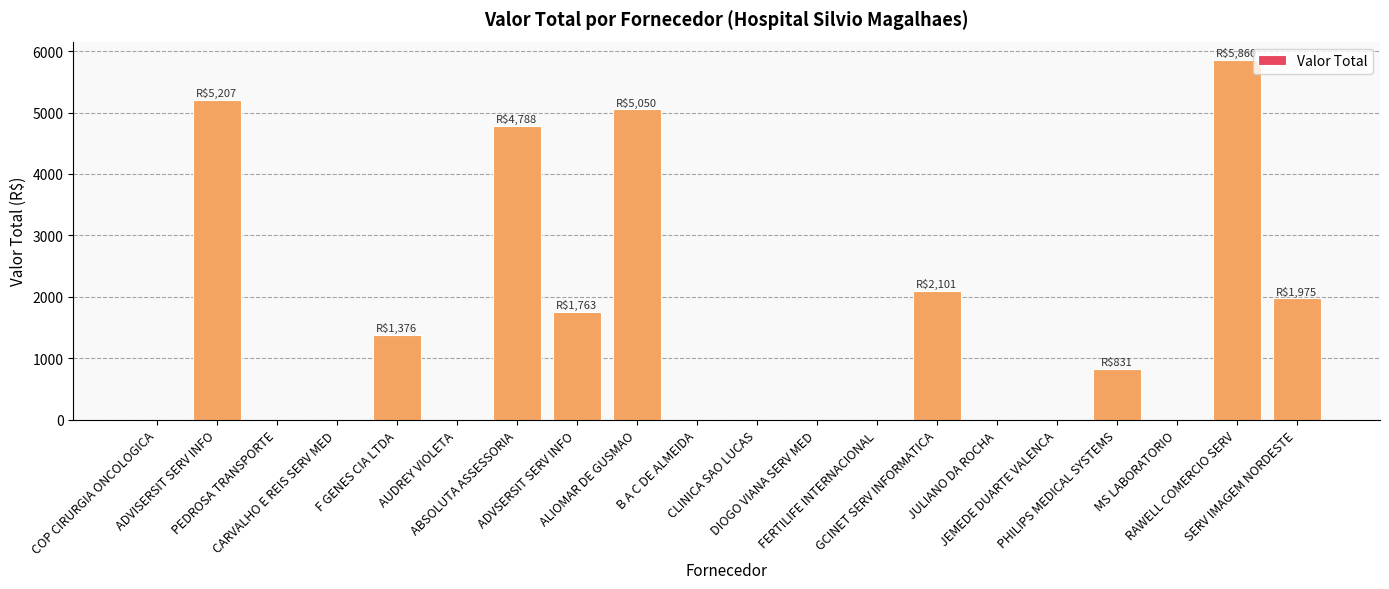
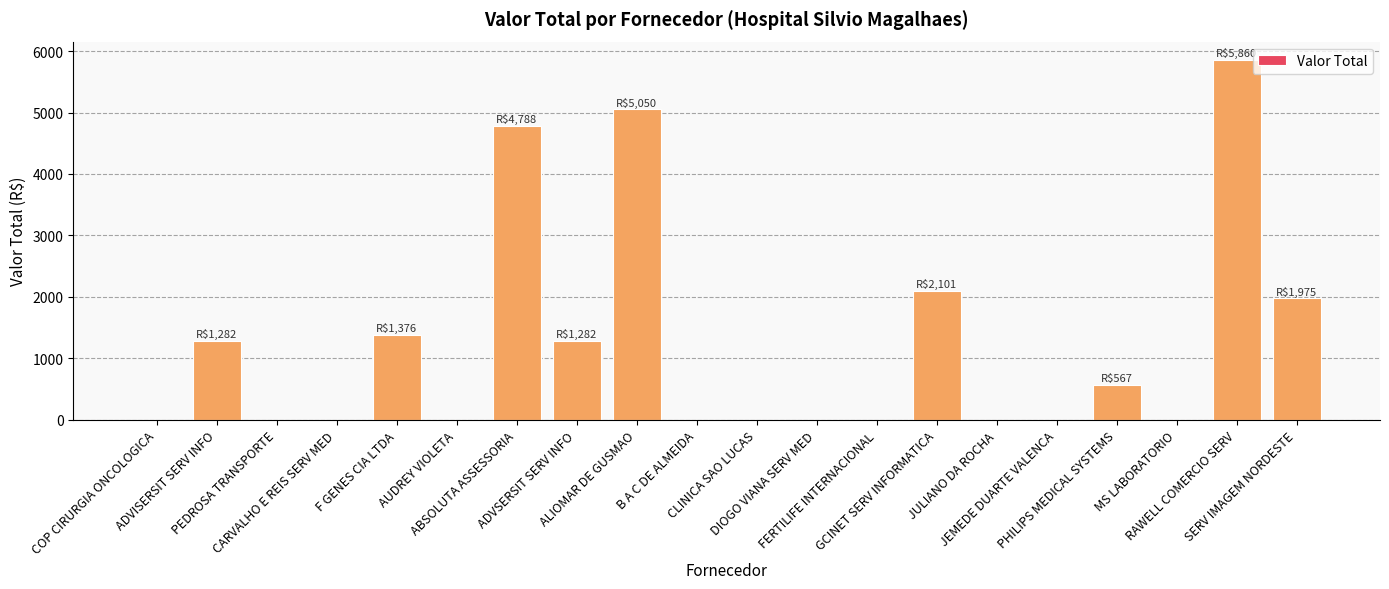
ADVISERSIT SERV INFO: $5,207 -> $1,282
ADVSERSIT SERV INFO: $1,763 -> $1,282
PHILIPS MEDICAL SYSTEMS: $831 -> $567
